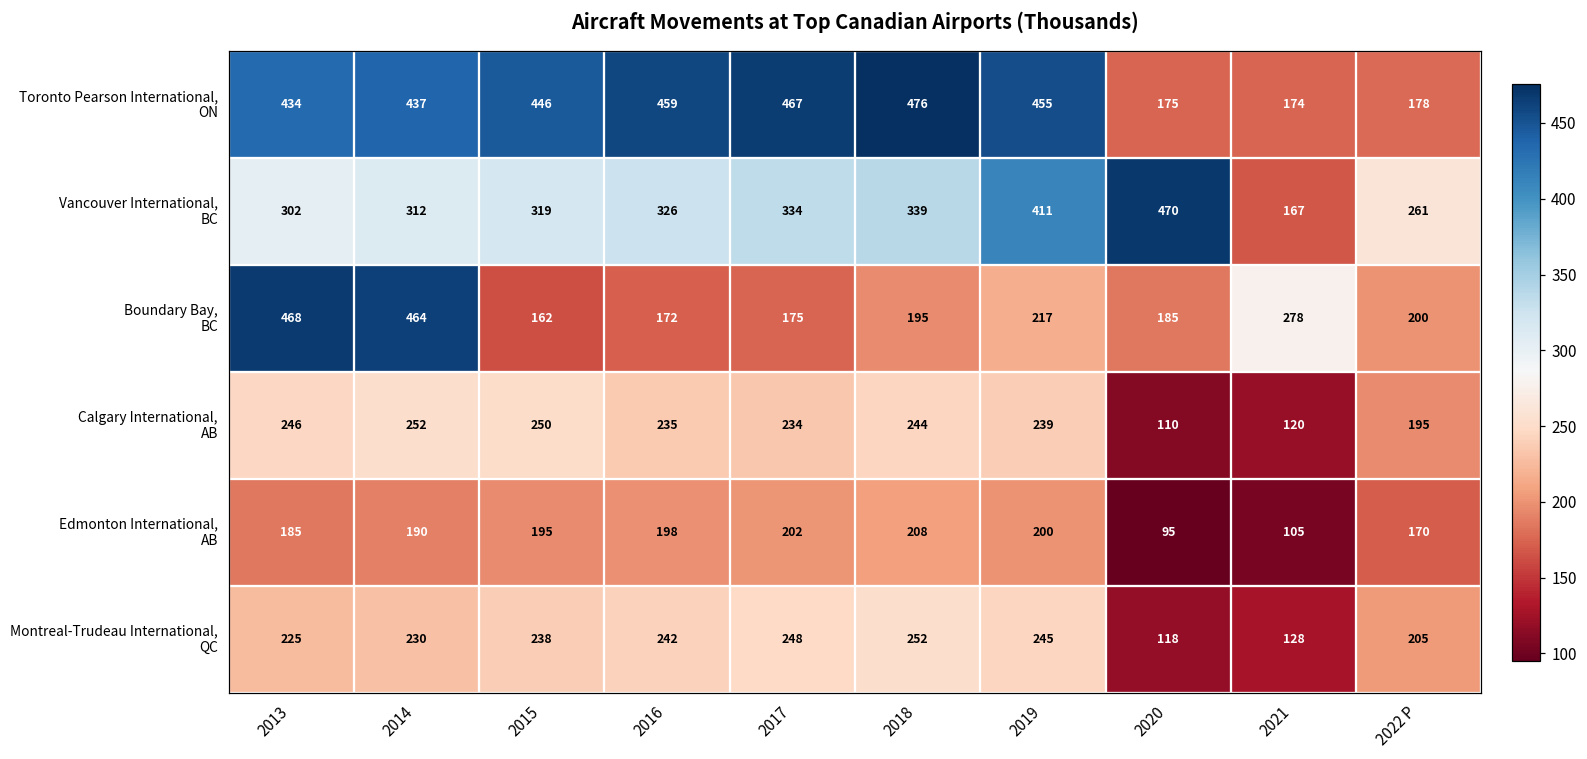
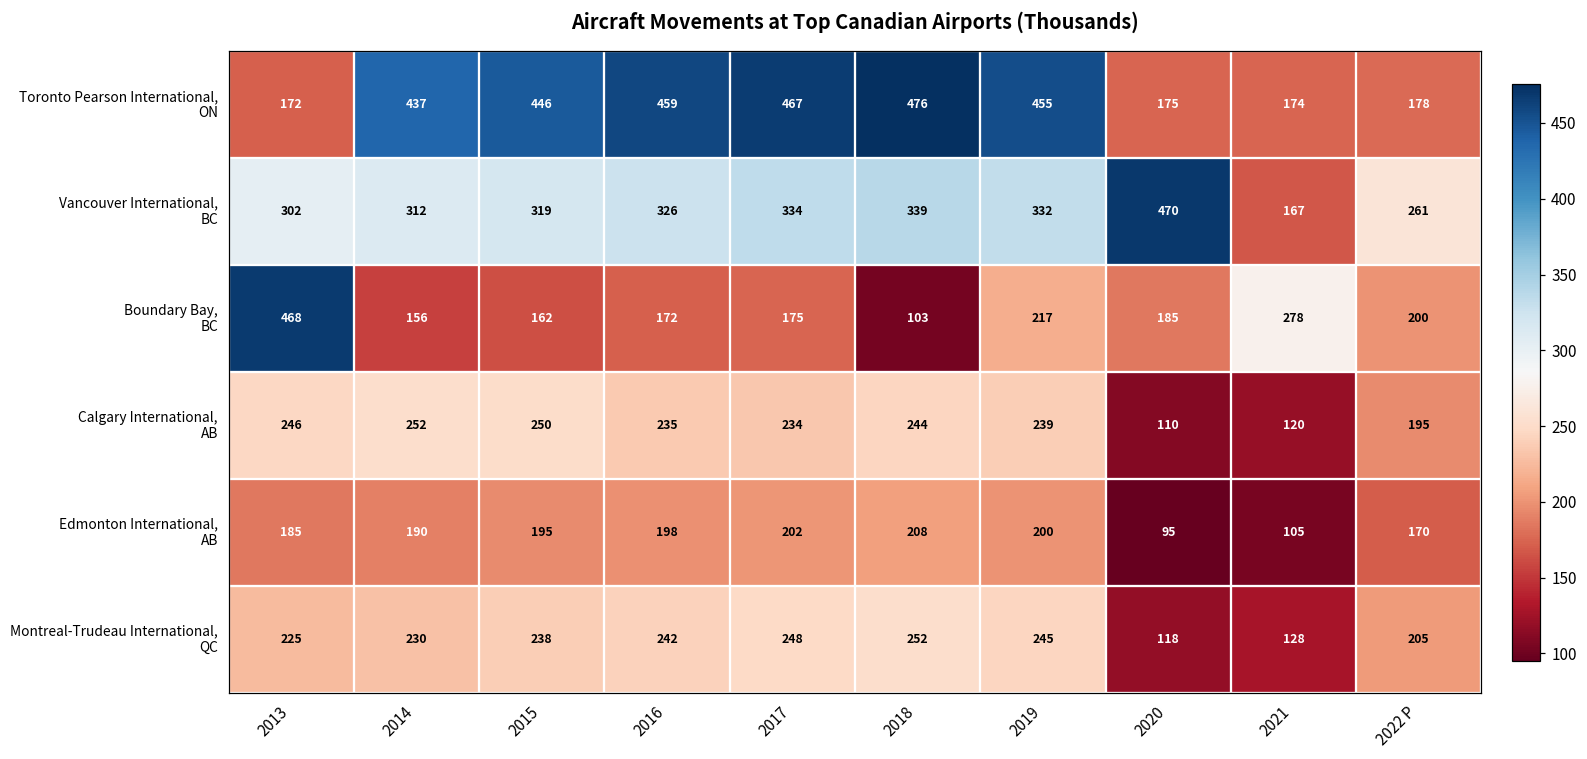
Toronto Pearson International, ON, 2013: 434 -> 172
Vancouver International, BC, 2019: 411 -> 332
Boundary Bay, BC, 2014: 464 -> 156
Boundary Bay, BC, 2018: 195 -> 103
